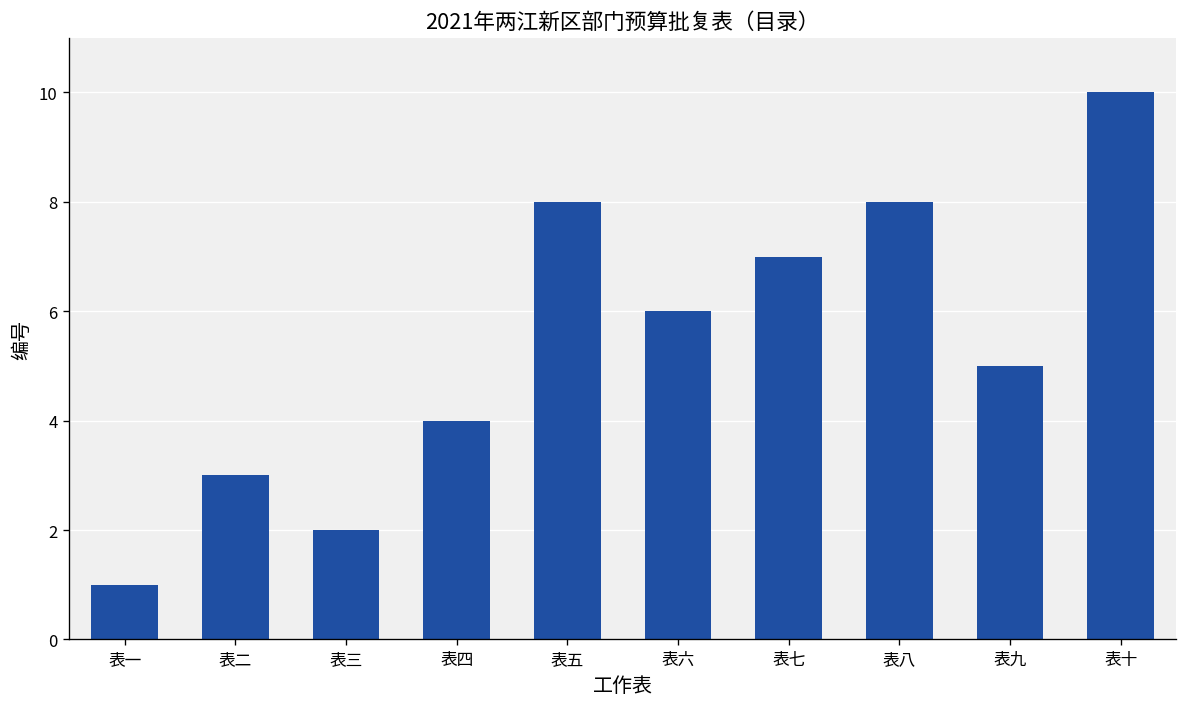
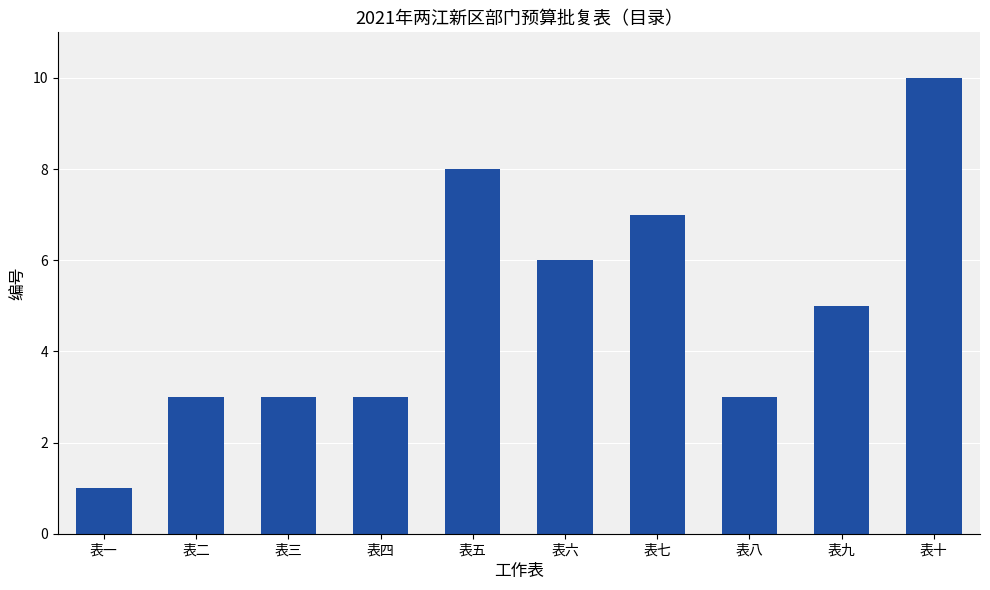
表三: 2 -> 3
表四: 4 -> 3
表八: 8 -> 3
